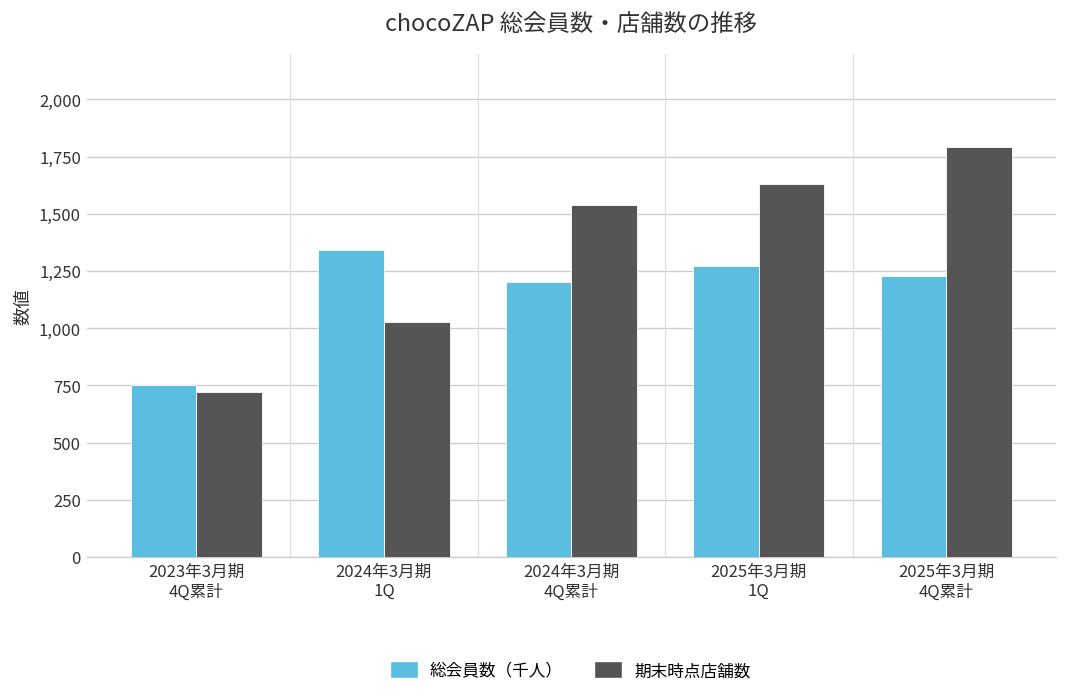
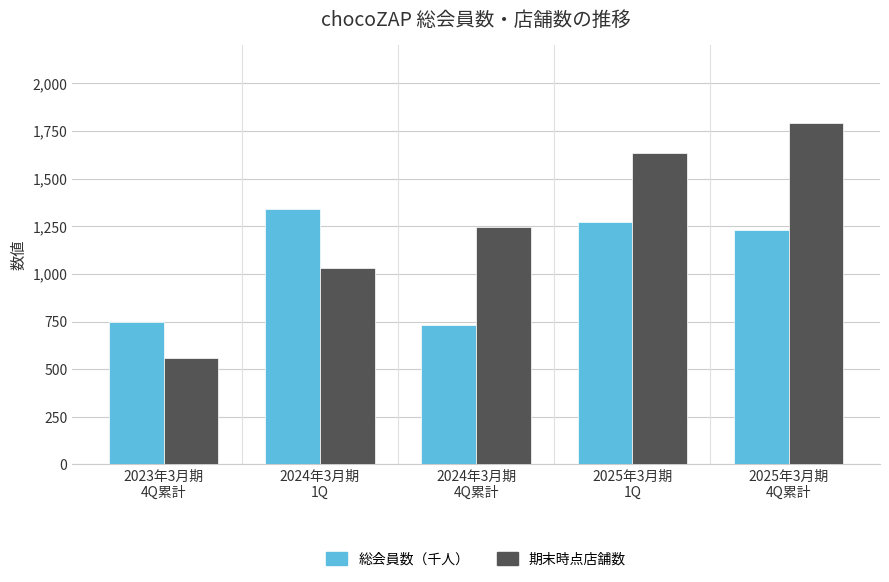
期末時点店舗数, 2023年3月期 4Q累計: 720 -> 560
総会員数（千人）, 2024年3月期 4Q累計: 1,200 -> 730
期末時点店舗数, 2024年3月期 4Q累計: 1,540 -> 1,240
